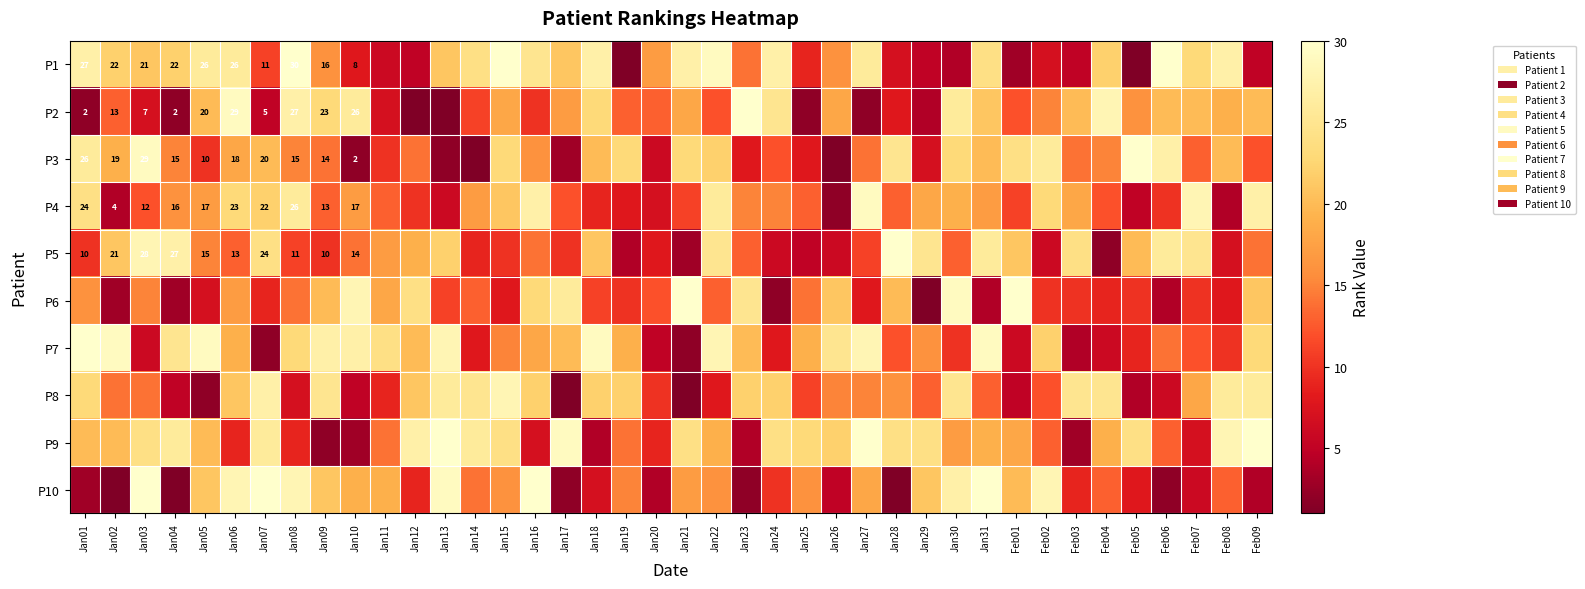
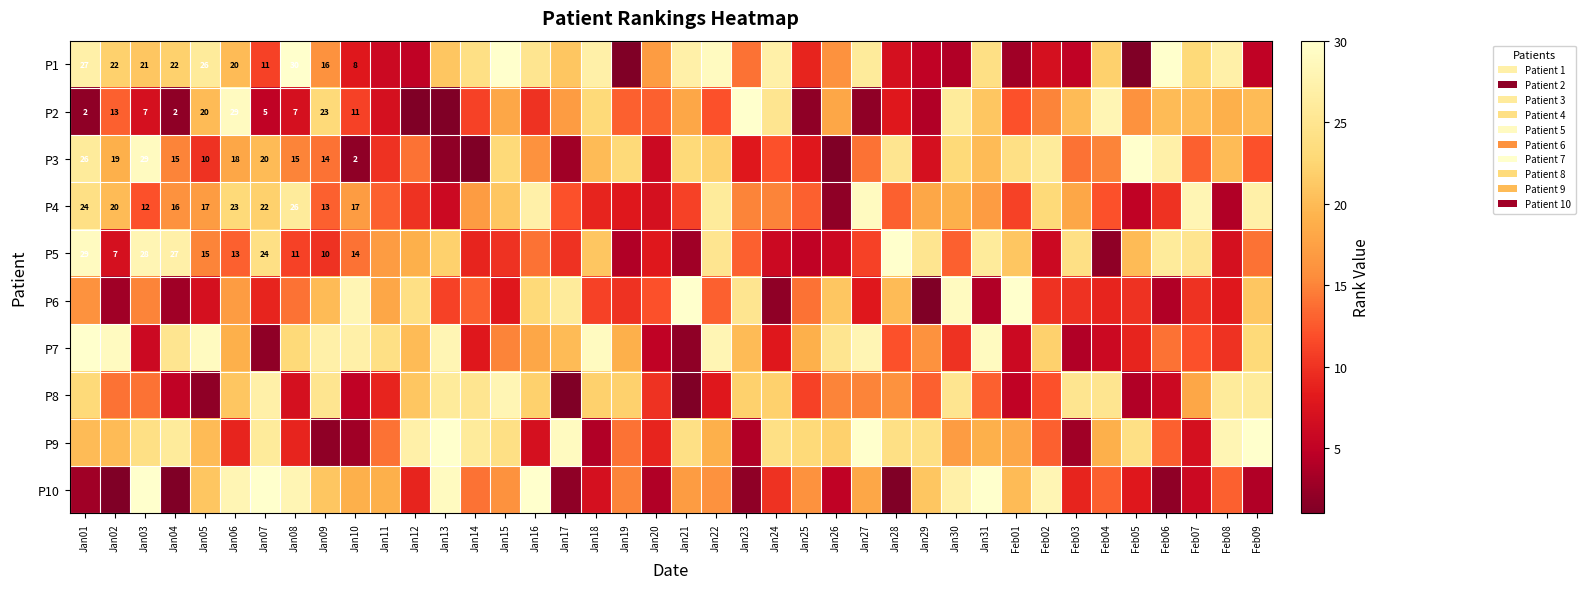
P1, Jan06: 26 -> 20
P2, Jan08: 27 -> 7
P2, Jan10: 26 -> 11
P4, Jan02: 4 -> 20
P5, Jan01: 10 -> 29
P5, Jan02: 21 -> 7
